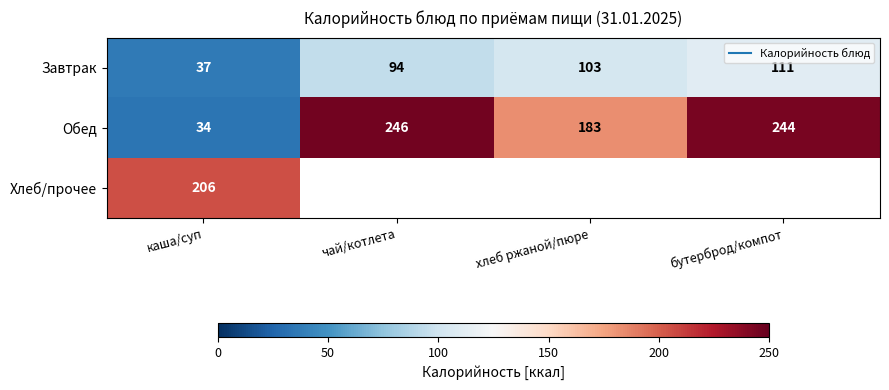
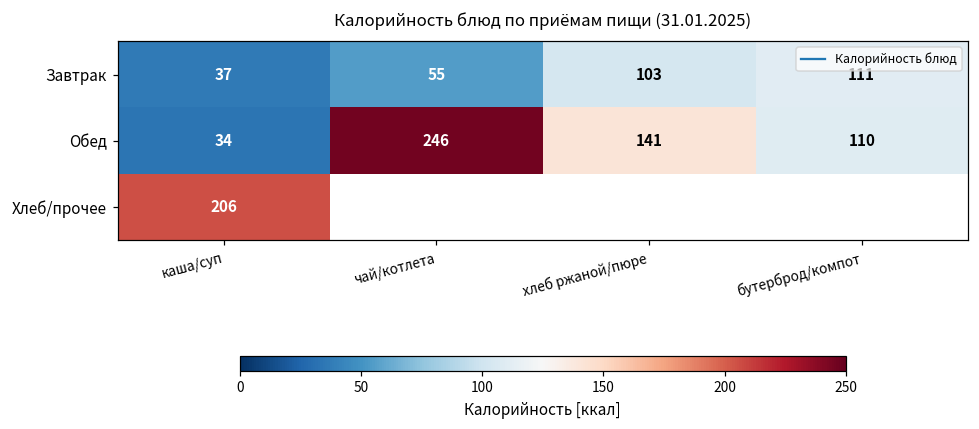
Завтрак, чай/котлета: 94 -> 55
Обед, хлеб ржаной/пюре: 183 -> 141
Обед, бутерброд/компот: 244 -> 110
